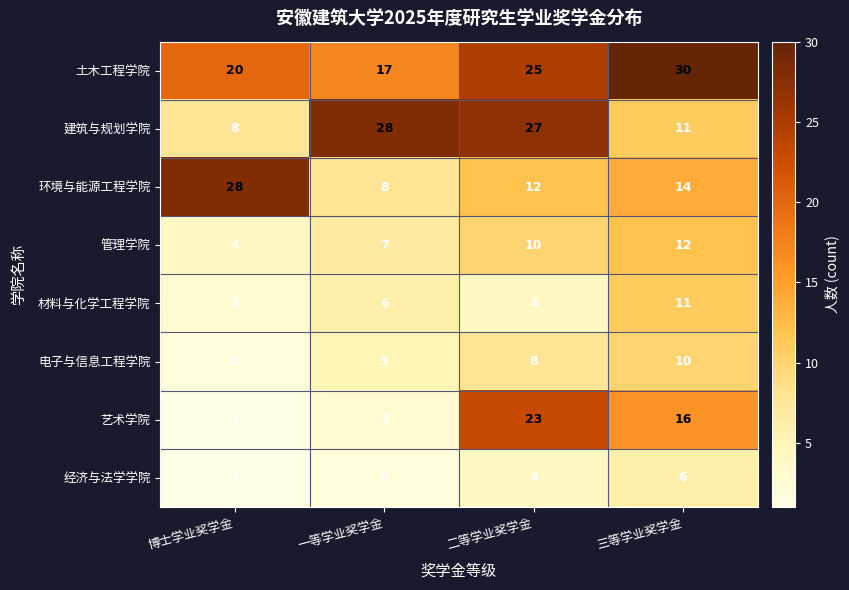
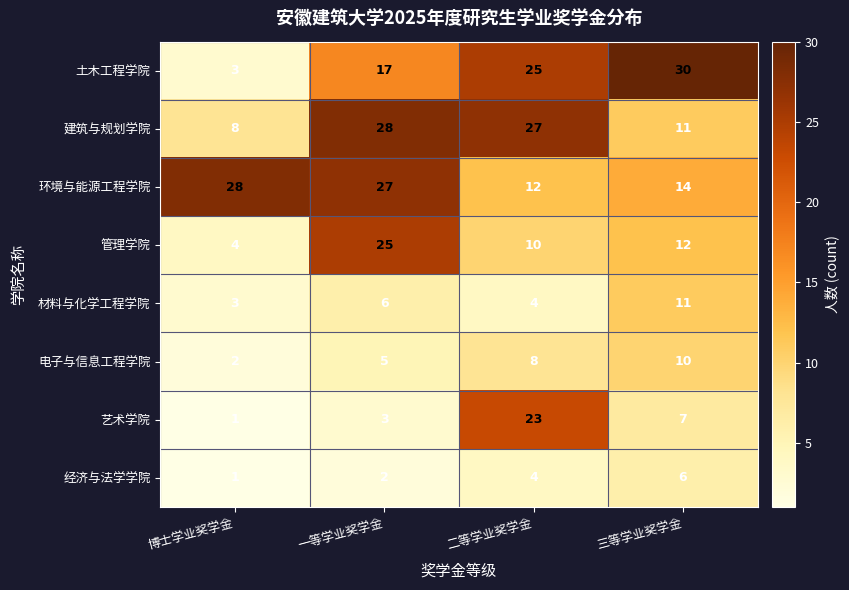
土木工程学院, 博士学业奖学金: 20 -> 3
环境与能源工程学院, 一等学业奖学金: 8 -> 27
管理学院, 一等学业奖学金: 7 -> 25
艺术学院, 三等学业奖学金: 16 -> 7
